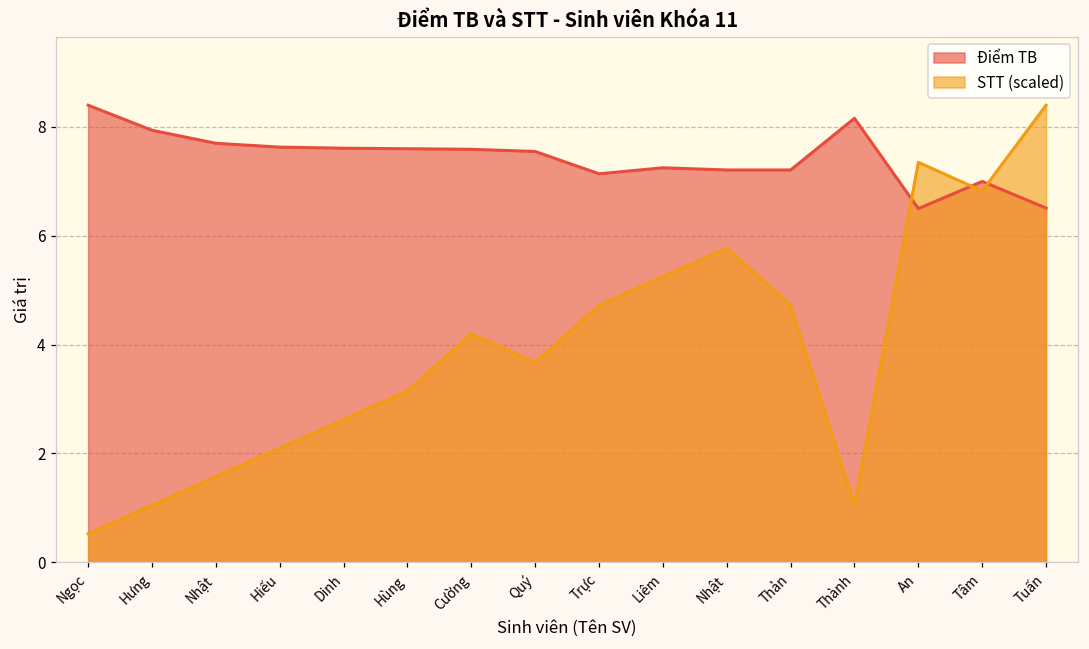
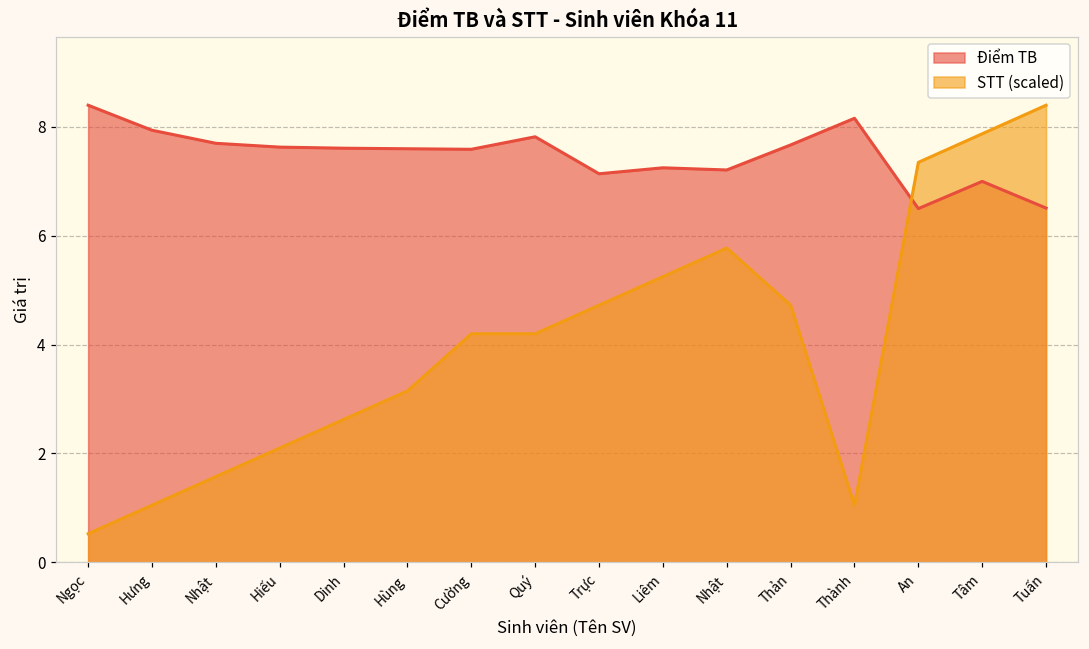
Điểm TB, Quý: 7.6 -> 7.8
STT (scaled), Quý: 3.7 -> 4.2
Điểm TB, Thản: 7.2 -> 7.7
STT (scaled), Tâm: 6.8 -> 7.9
